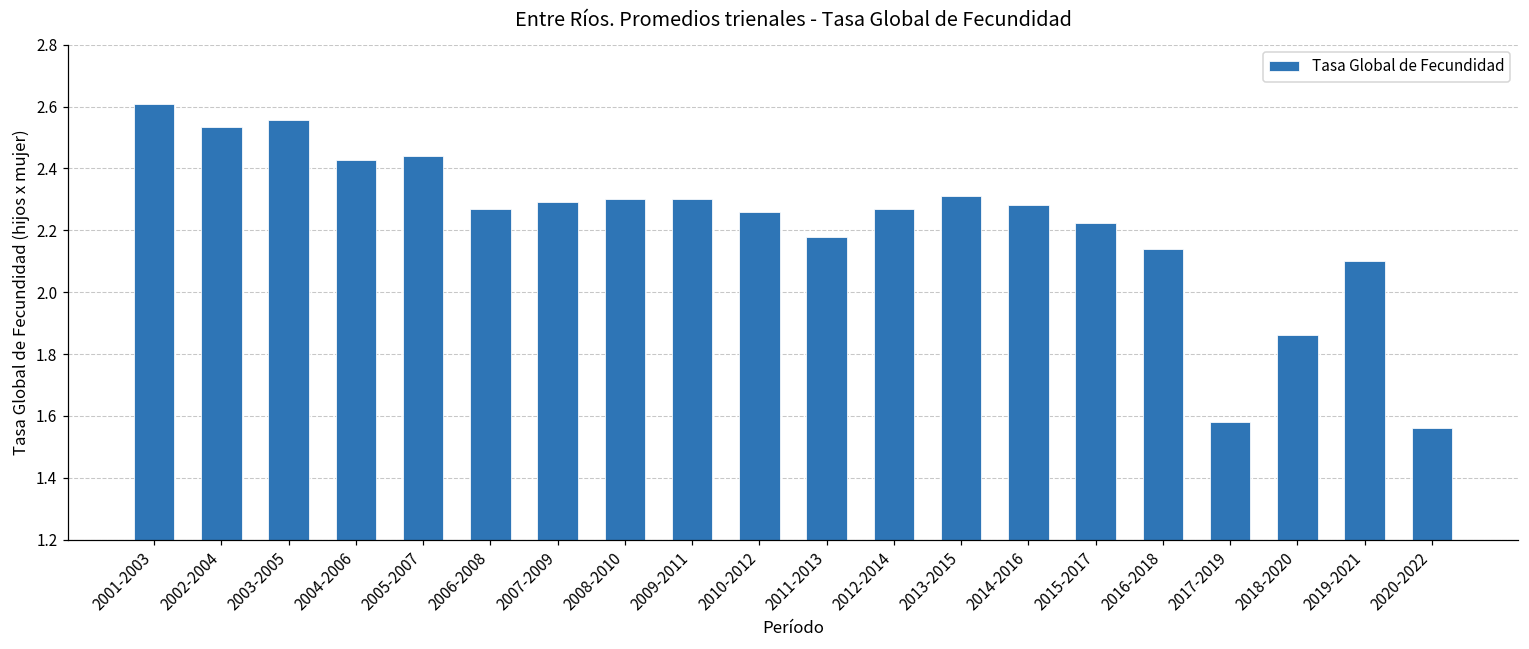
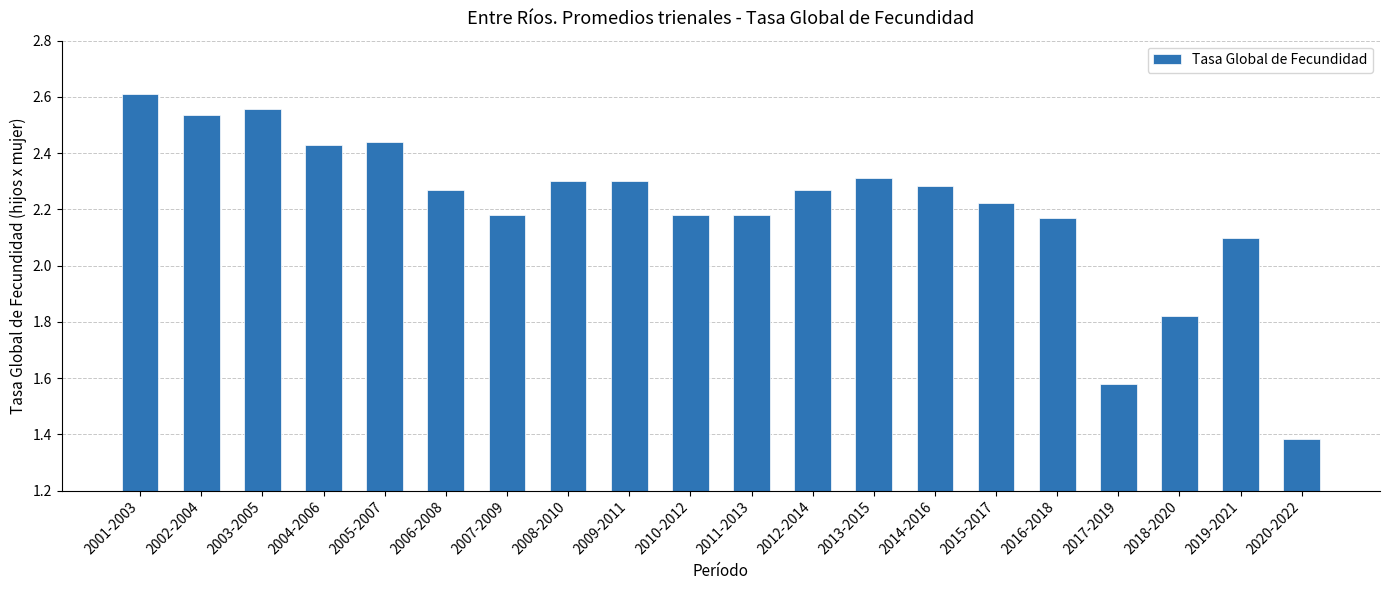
2007-2009: 2.29 -> 2.18
2010-2012: 2.26 -> 2.18
2016-2018: 2.14 -> 2.17
2018-2020: 1.86 -> 1.82
2020-2022: 1.56 -> 1.38
